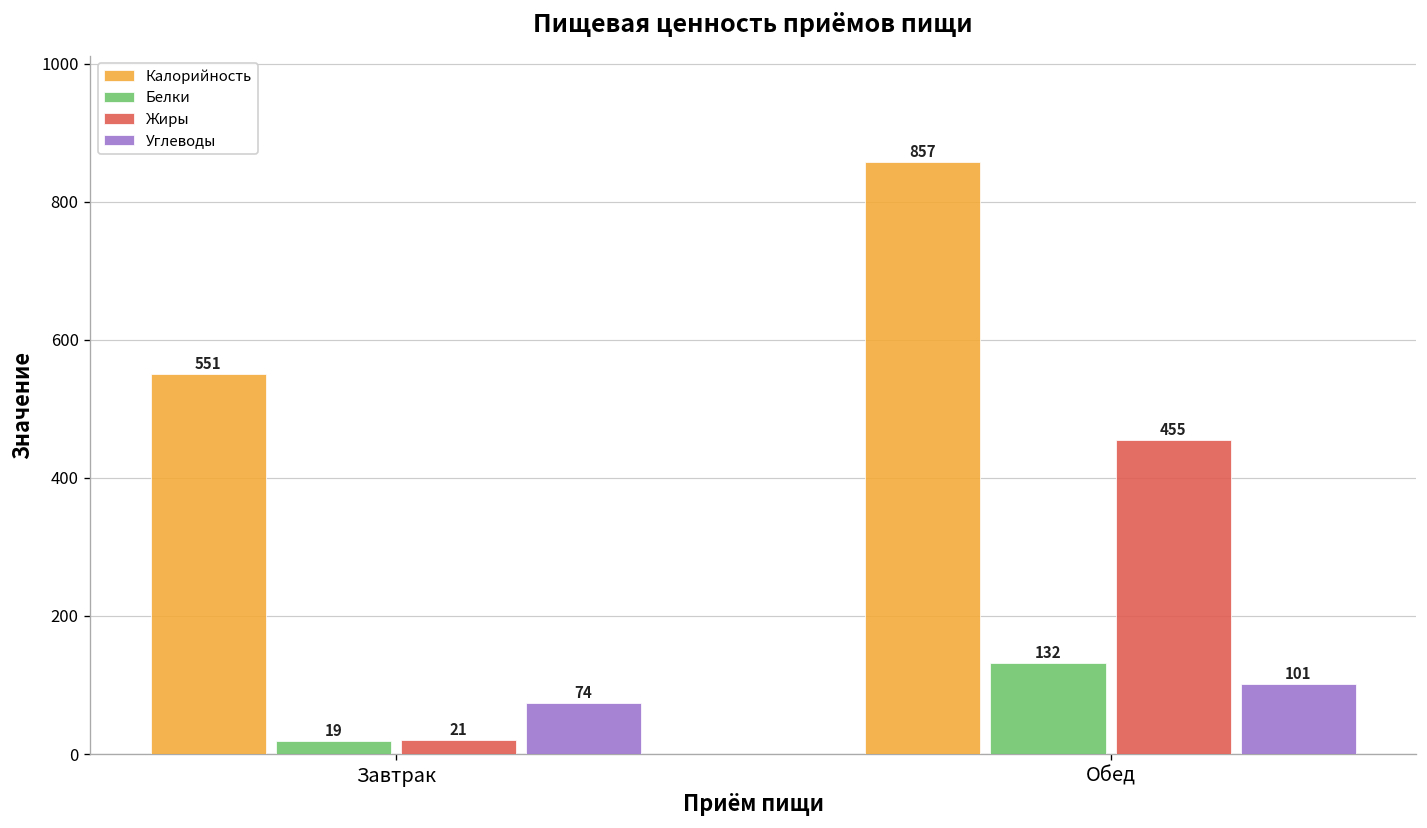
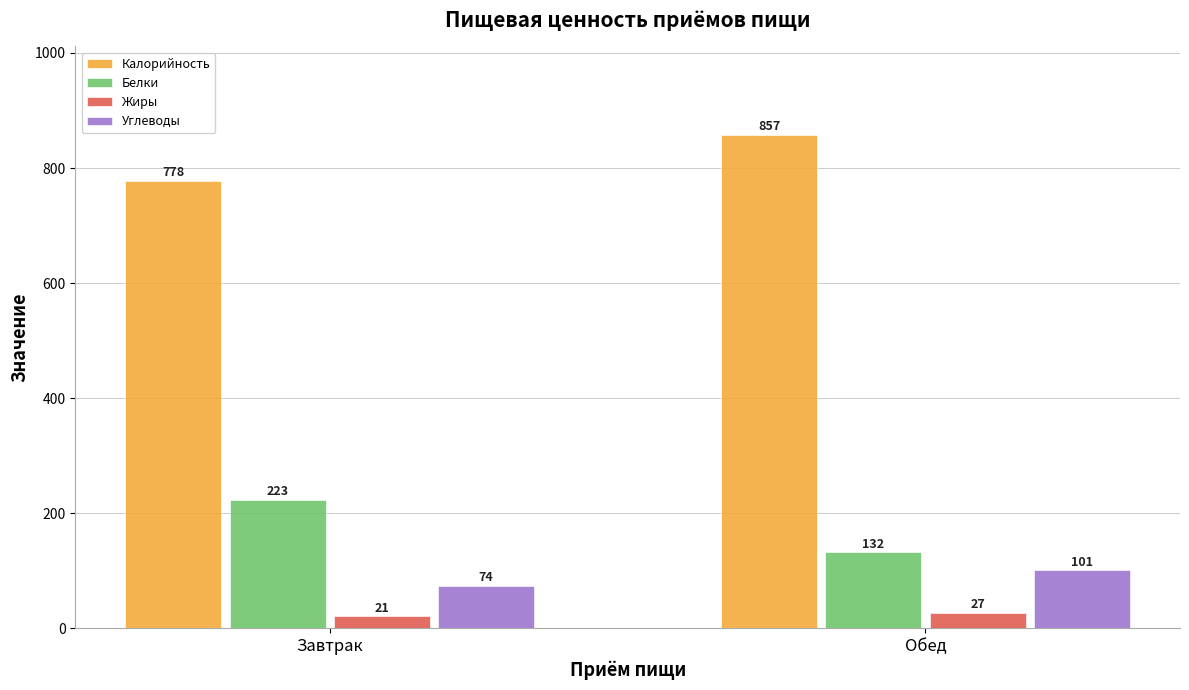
Калорийность, Завтрак: 551 -> 778
Белки, Завтрак: 19 -> 223
Жиры, Обед: 455 -> 27
